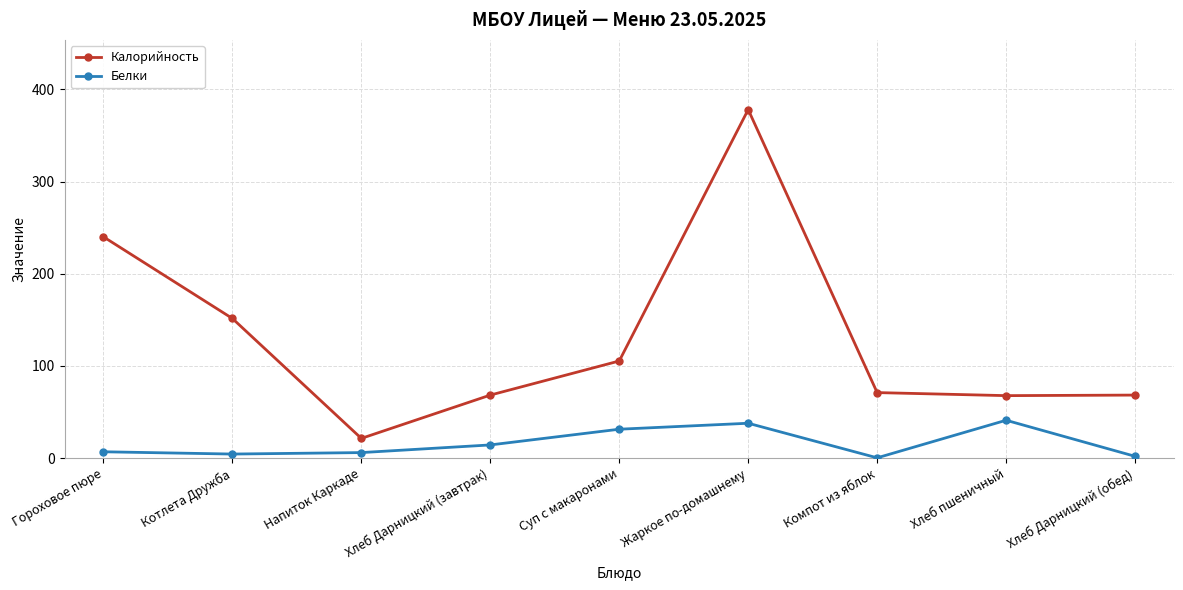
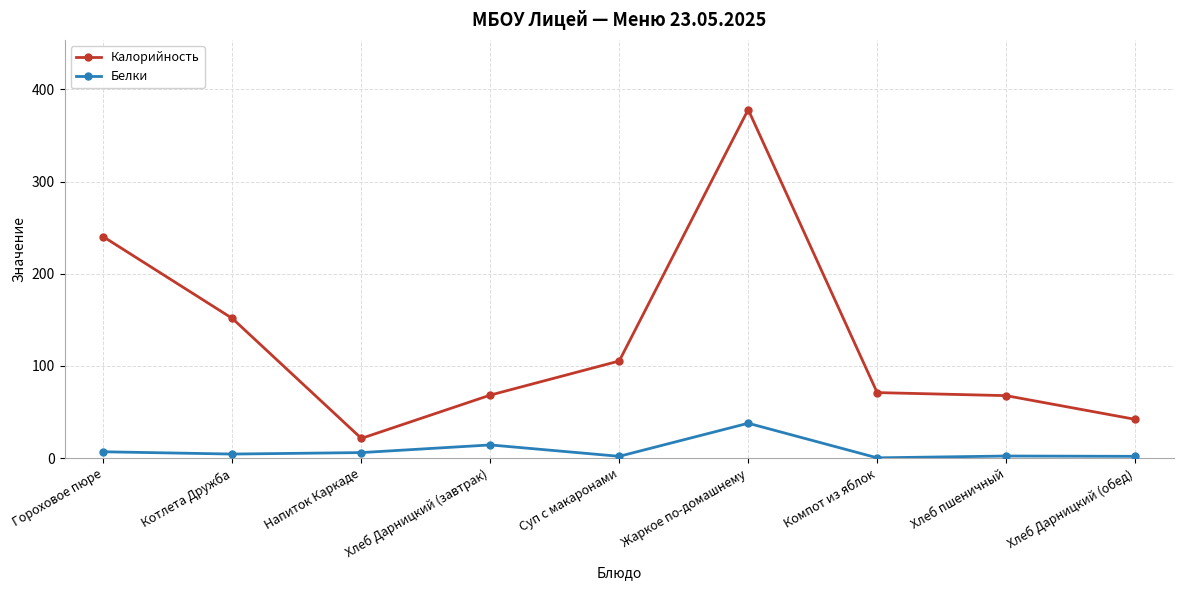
Белки, Суп с макаронами: 30 -> 0
Белки, Хлеб пшеничный: 40 -> 0
Калорийность, Хлеб Дарницкий (обед): 70 -> 40
